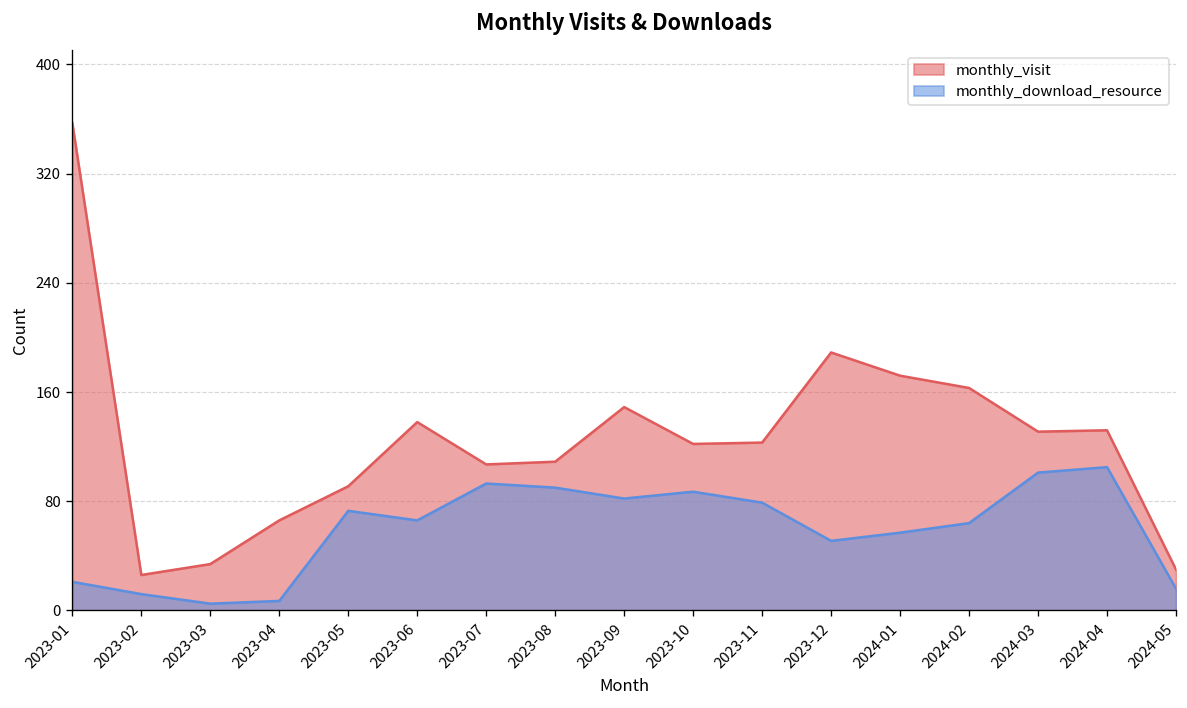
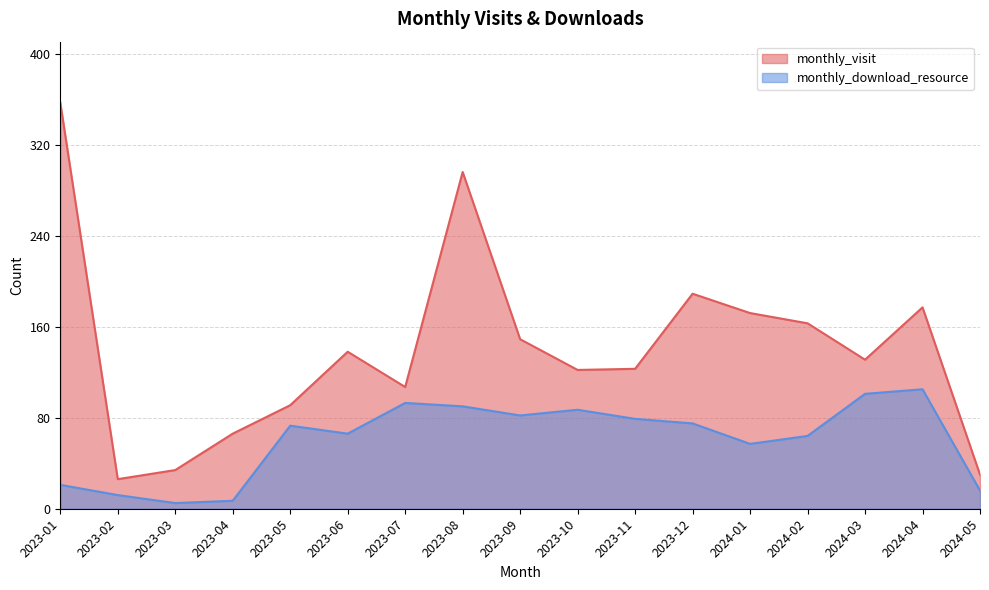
monthly_visit, 2023-08: 109 -> 296
monthly_download_resource, 2023-12: 51 -> 75
monthly_visit, 2024-04: 132 -> 177
